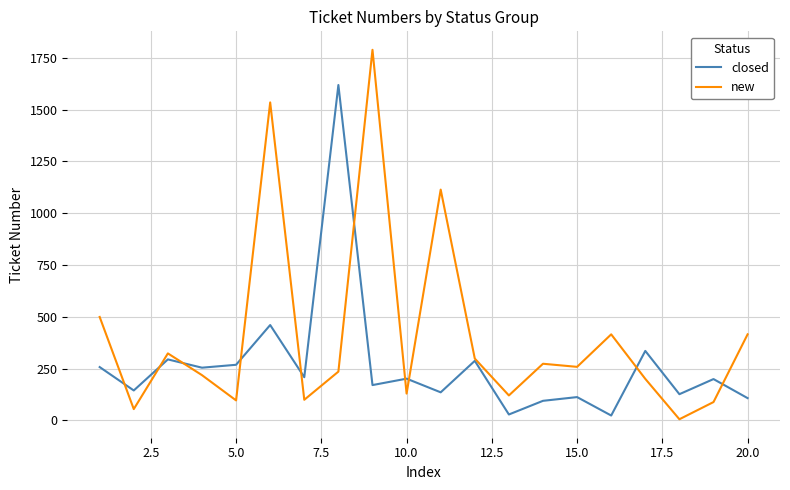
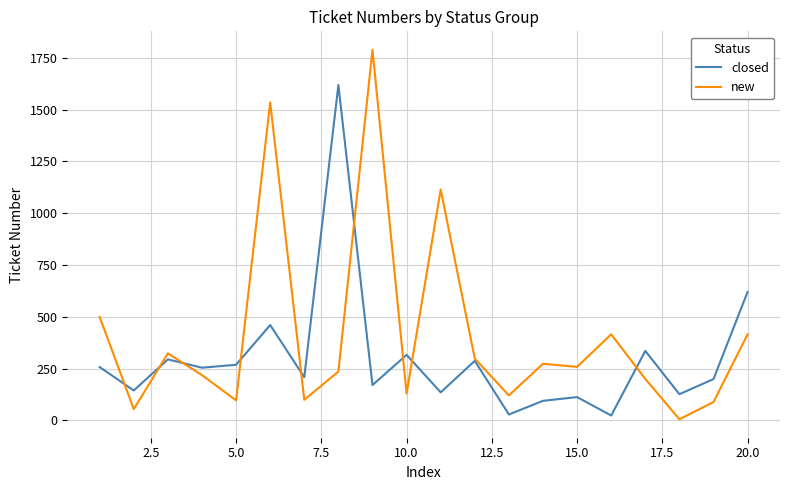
closed, 10.0: 200 -> 320
closed, 20.0: 110 -> 620
